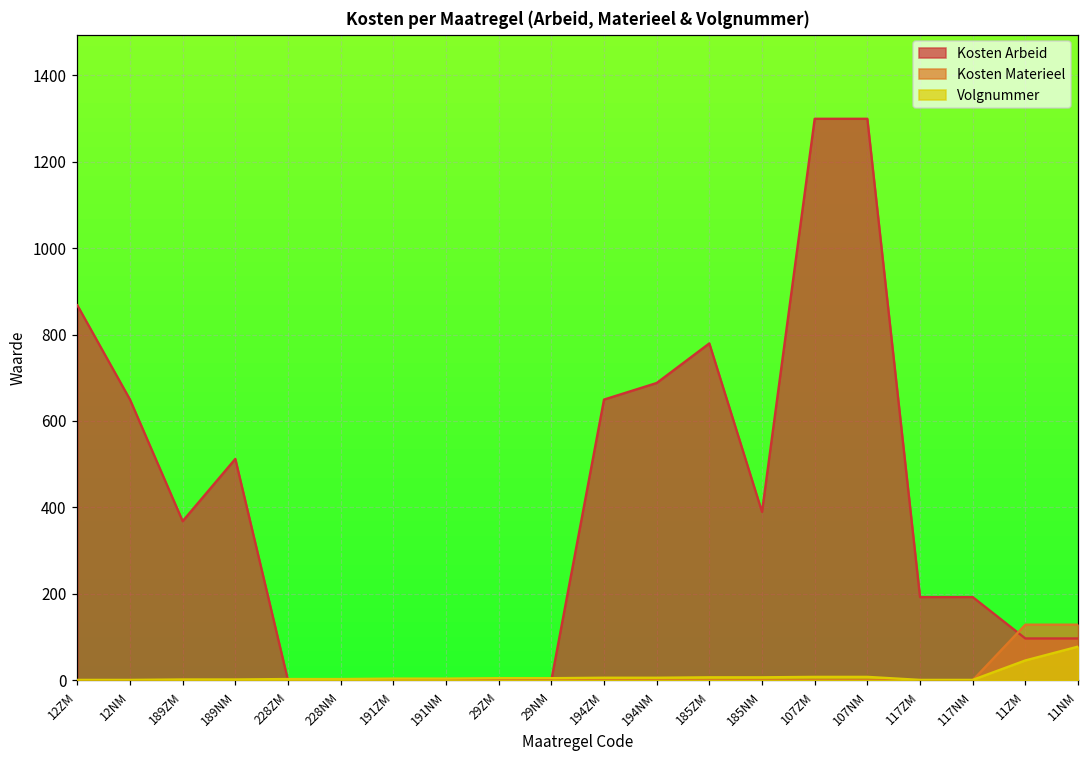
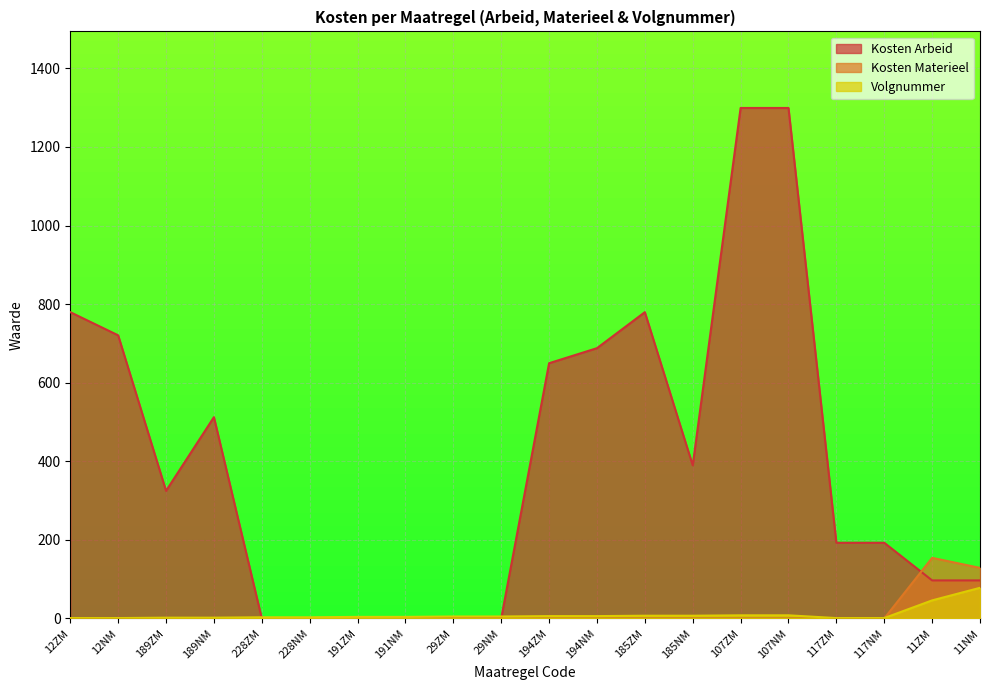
Kosten Arbeid, 12ZM: 870 -> 780
Kosten Arbeid, 12NM: 650 -> 720
Kosten Arbeid, 189ZM: 370 -> 320
Kosten Materieel, 11ZM: 130 -> 150
